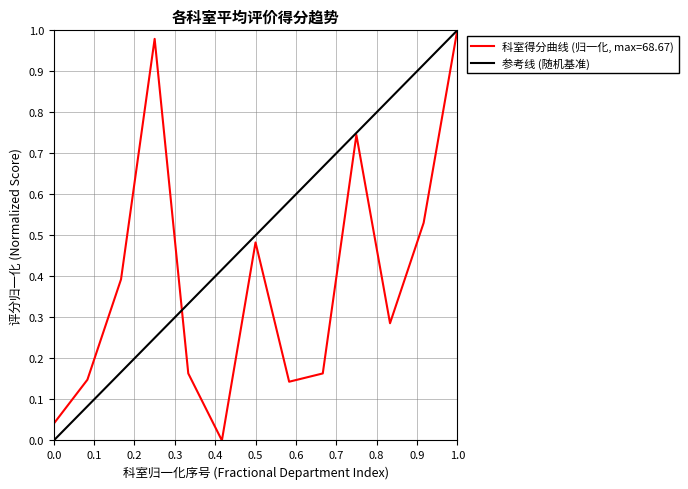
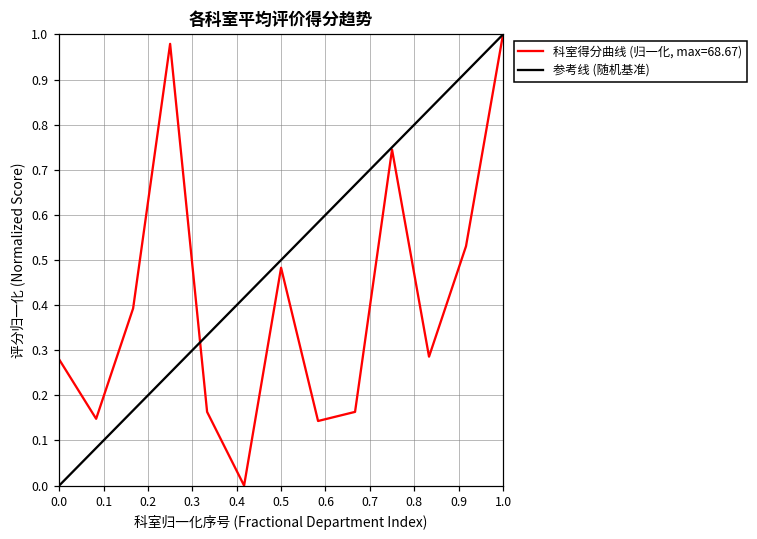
科室得分曲线 (归一化, max=68.67), 0.0: 0.04 -> 0.28
